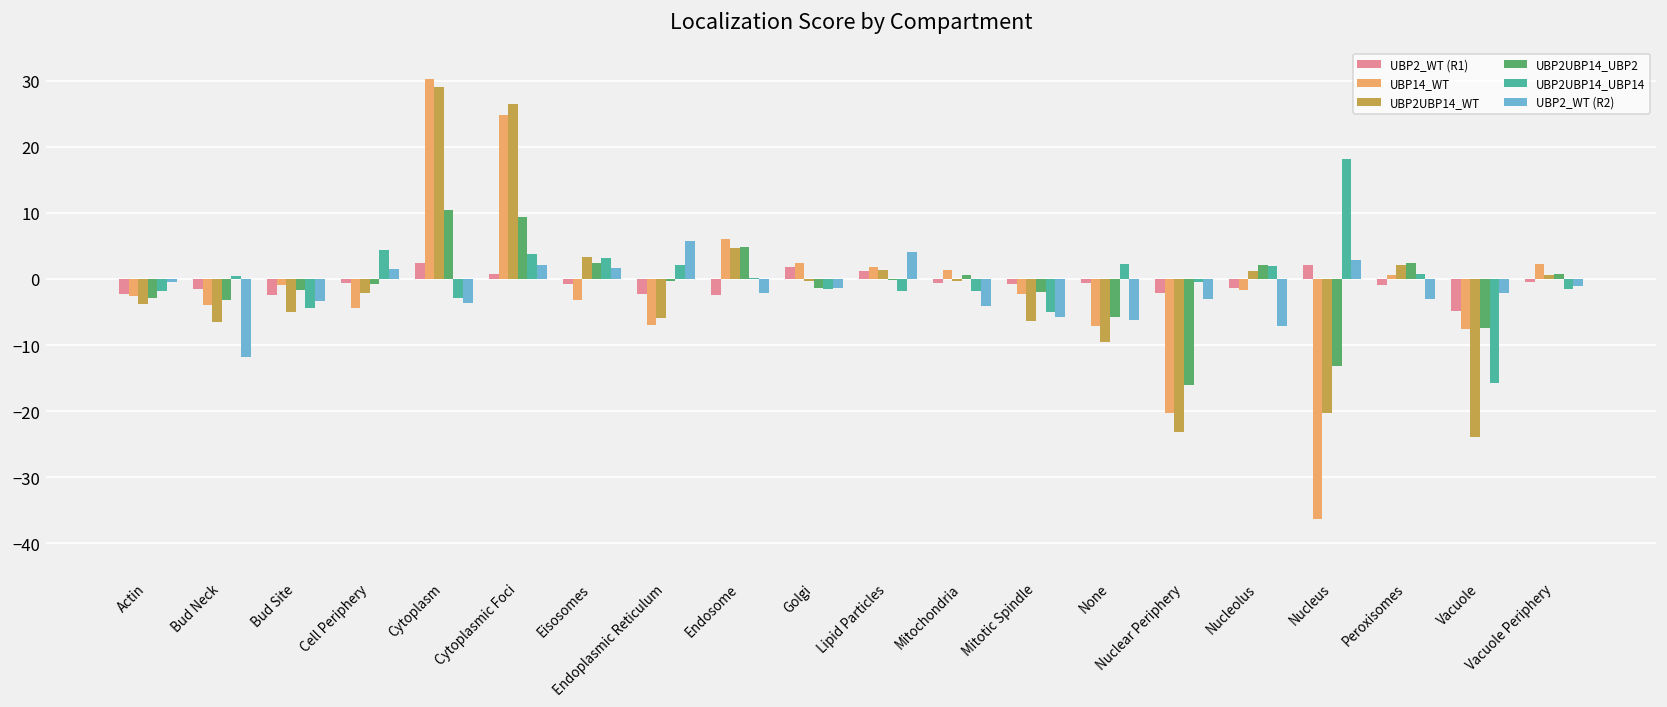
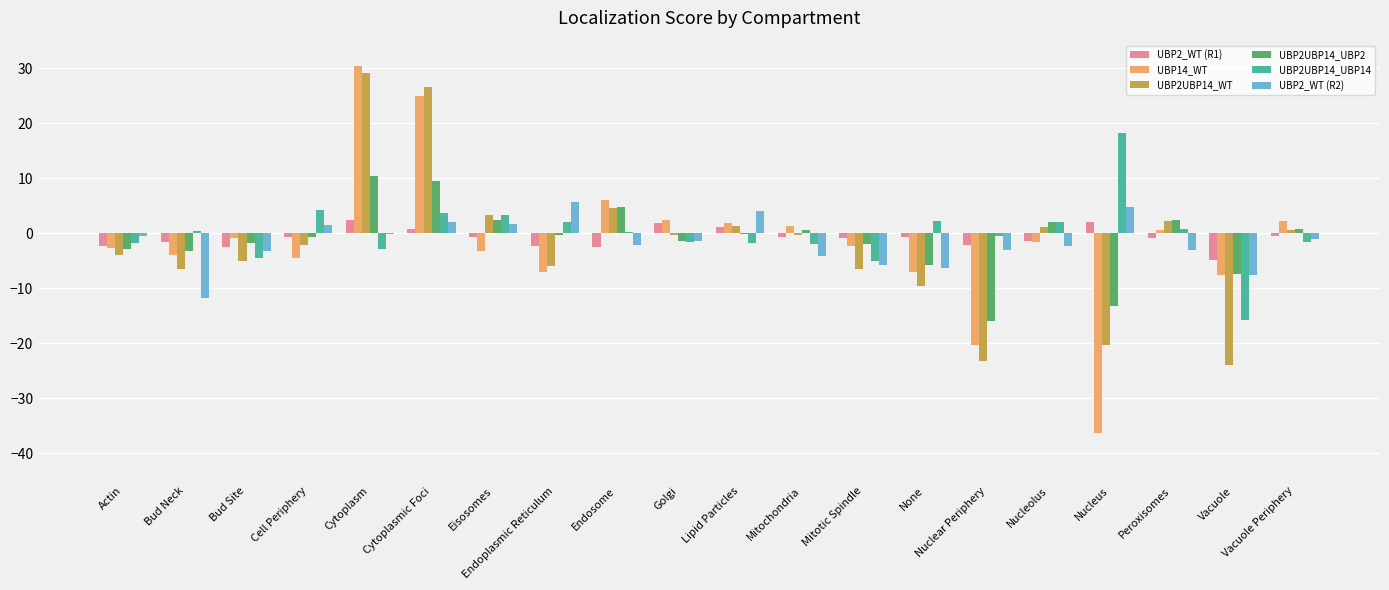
UBP2_WT (R2), Cytoplasm: -4 -> 0
UBP2_WT (R2), Nucleolus: -7 -> -2
UBP2_WT (R2), Nucleus: 3 -> 5
UBP2_WT (R2), Vacuole: -2 -> -8
